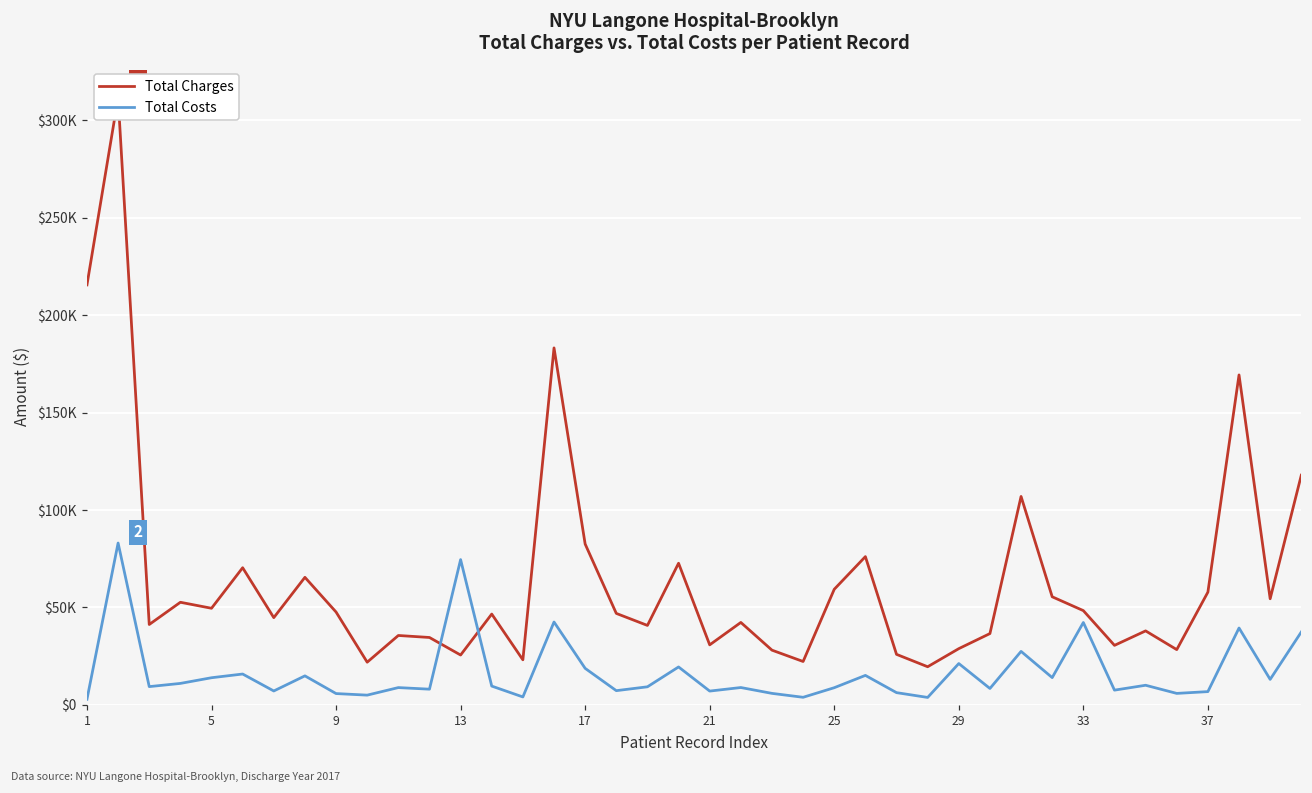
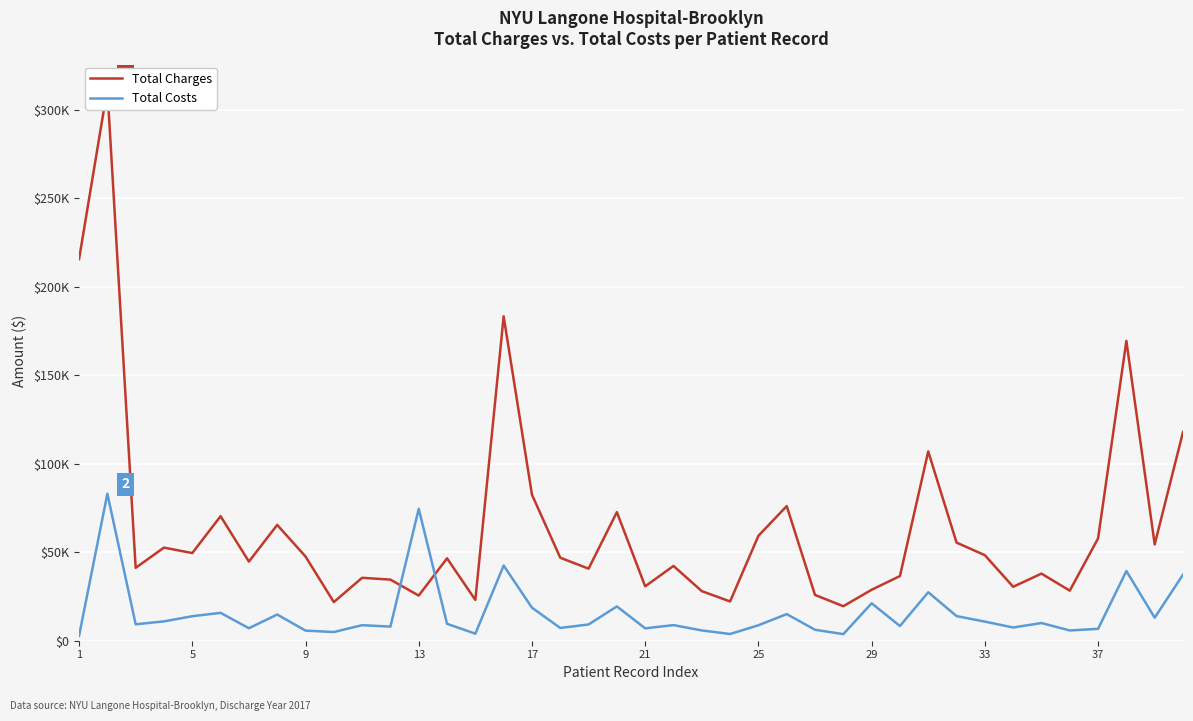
Total Costs, 33: $42000 -> $11000
